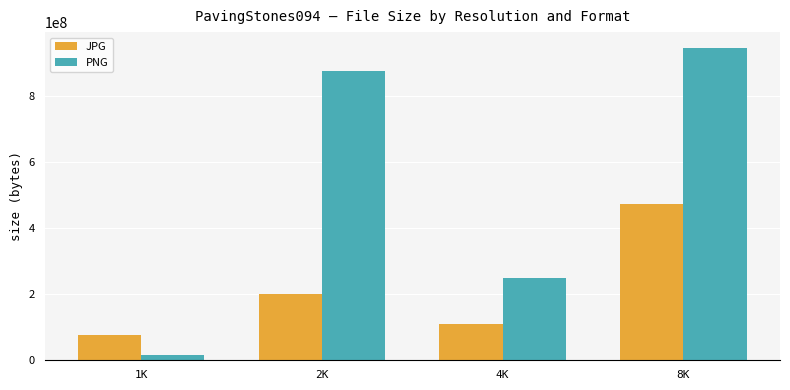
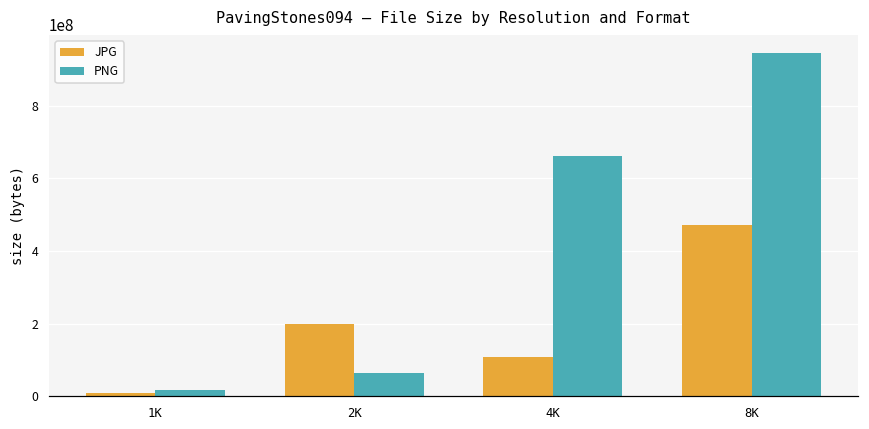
JPG, 1K: 80000000 -> 10000000
PNG, 2K: 880000000 -> 60000000
PNG, 4K: 250000000 -> 660000000
